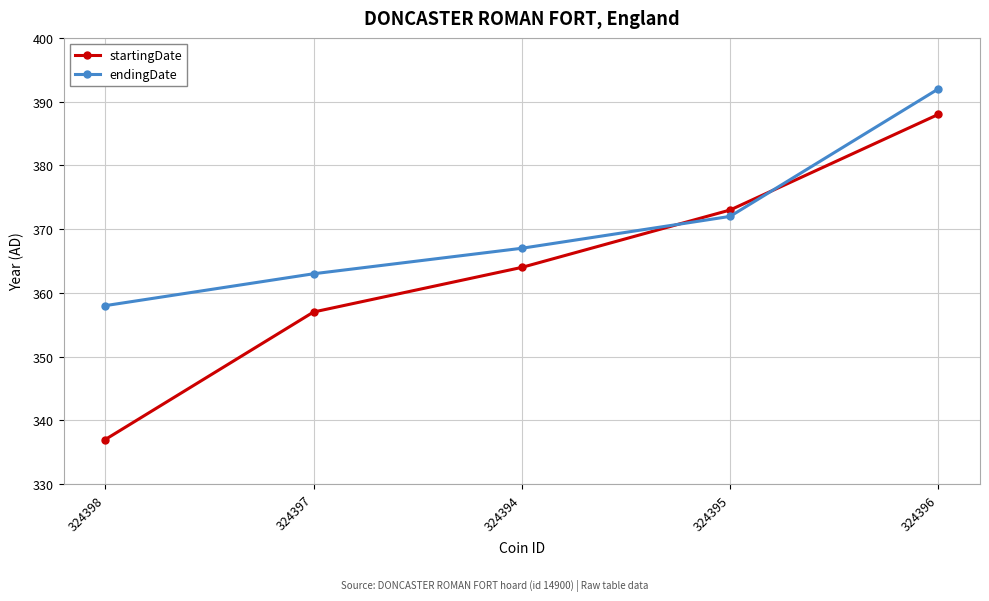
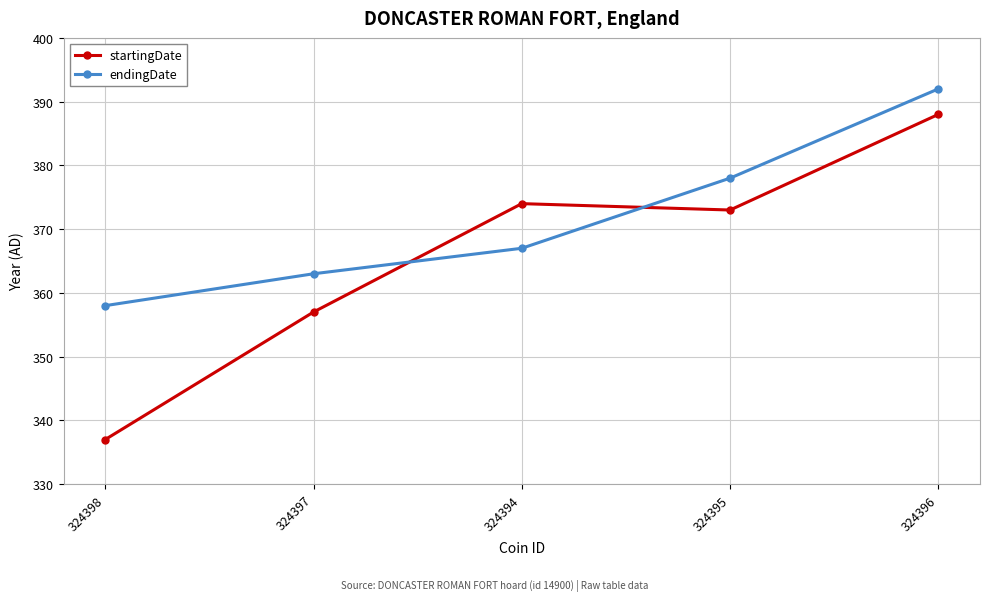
startingDate, 324394: 364 -> 374
endingDate, 324395: 372 -> 378
